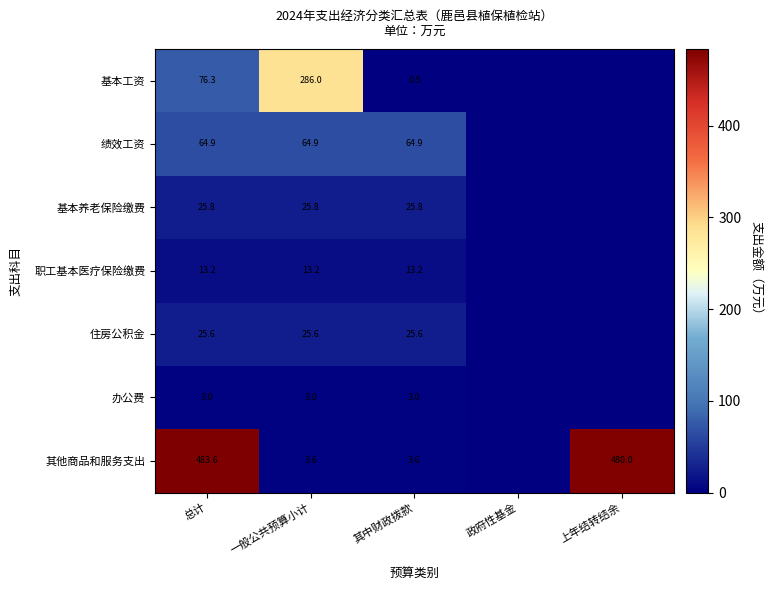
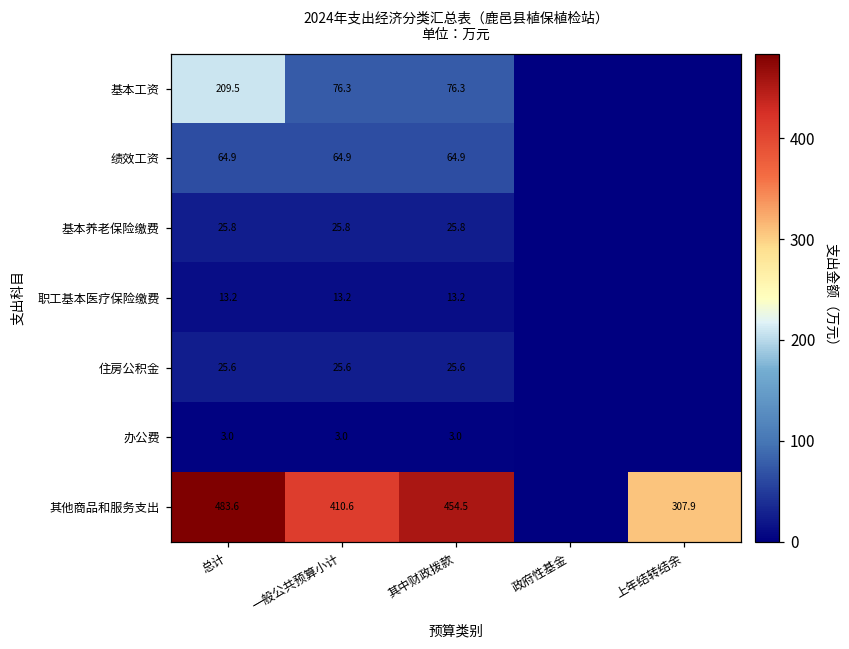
基本工资, 总计: 76.3 -> 209.5
基本工资, 一般公共预算小计: 286.0 -> 76.3
基本工资, 其中财政拨款: 0.5 -> 76.3
其他商品和服务支出, 一般公共预算小计: 3.6 -> 410.6
其他商品和服务支出, 其中财政拨款: 3.6 -> 454.5
其他商品和服务支出, 上年结转结余: 480.0 -> 307.9
